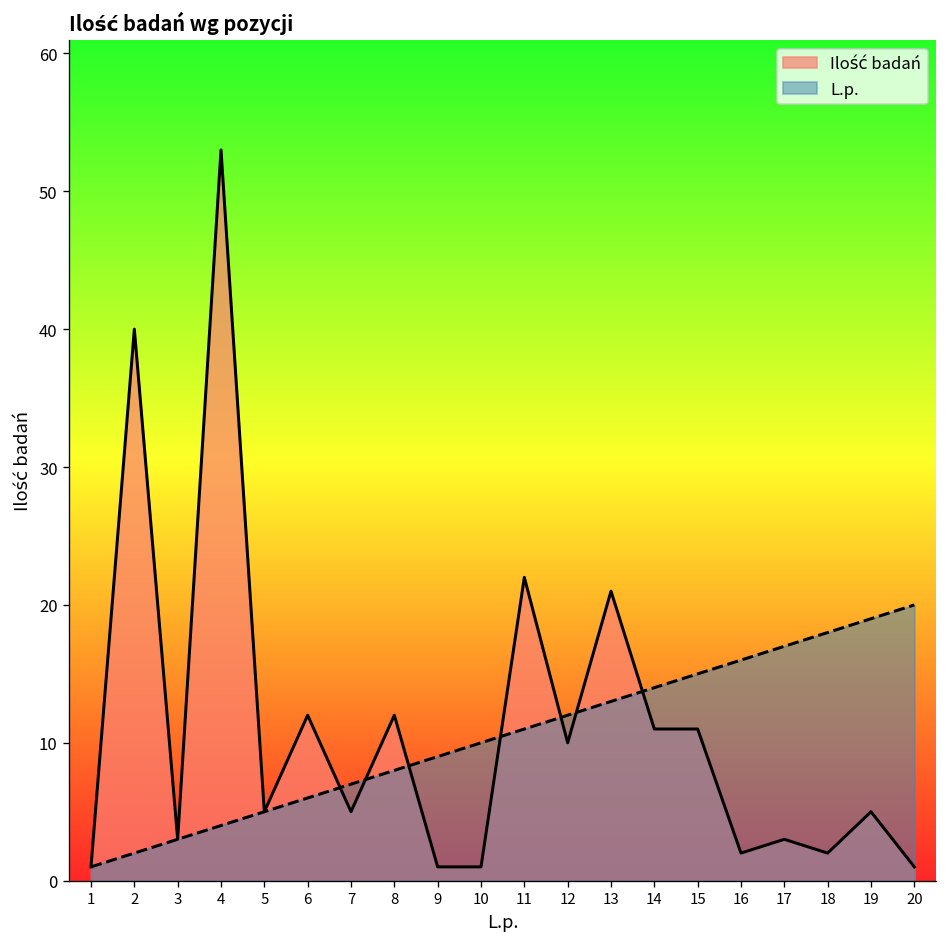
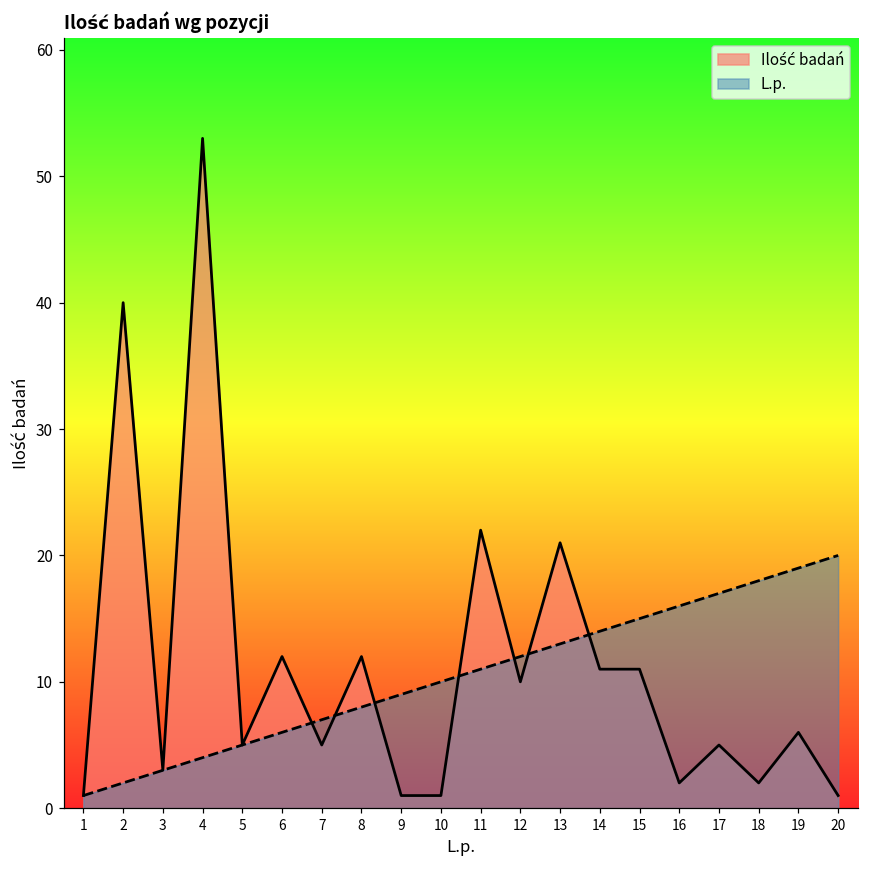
Ilość badań, 17: 3 -> 5
Ilość badań, 19: 5 -> 6
